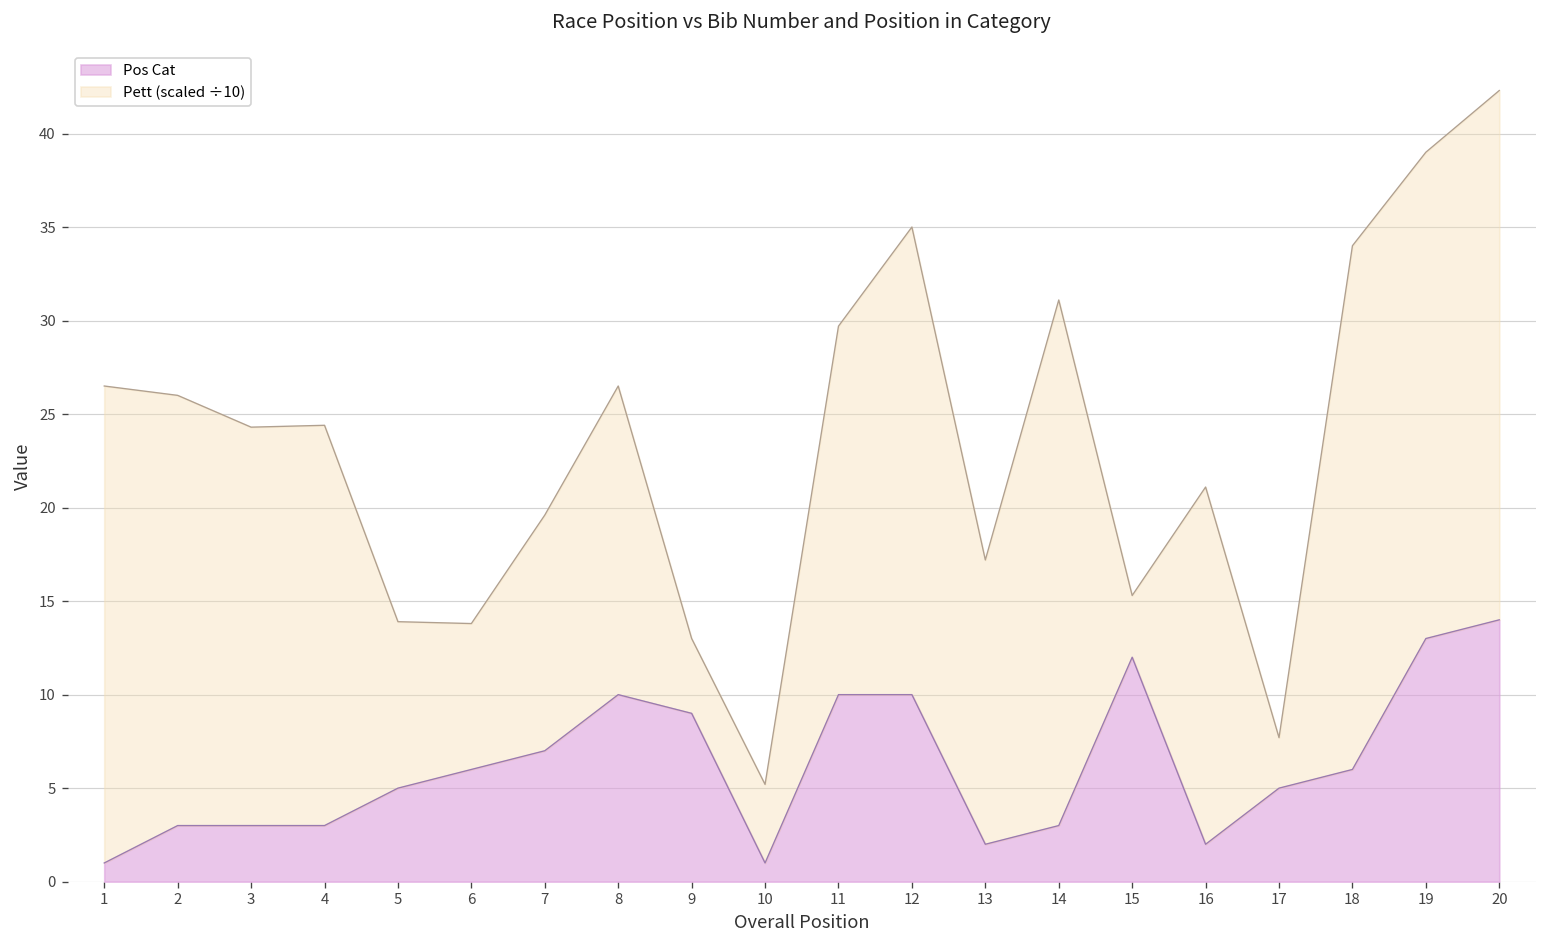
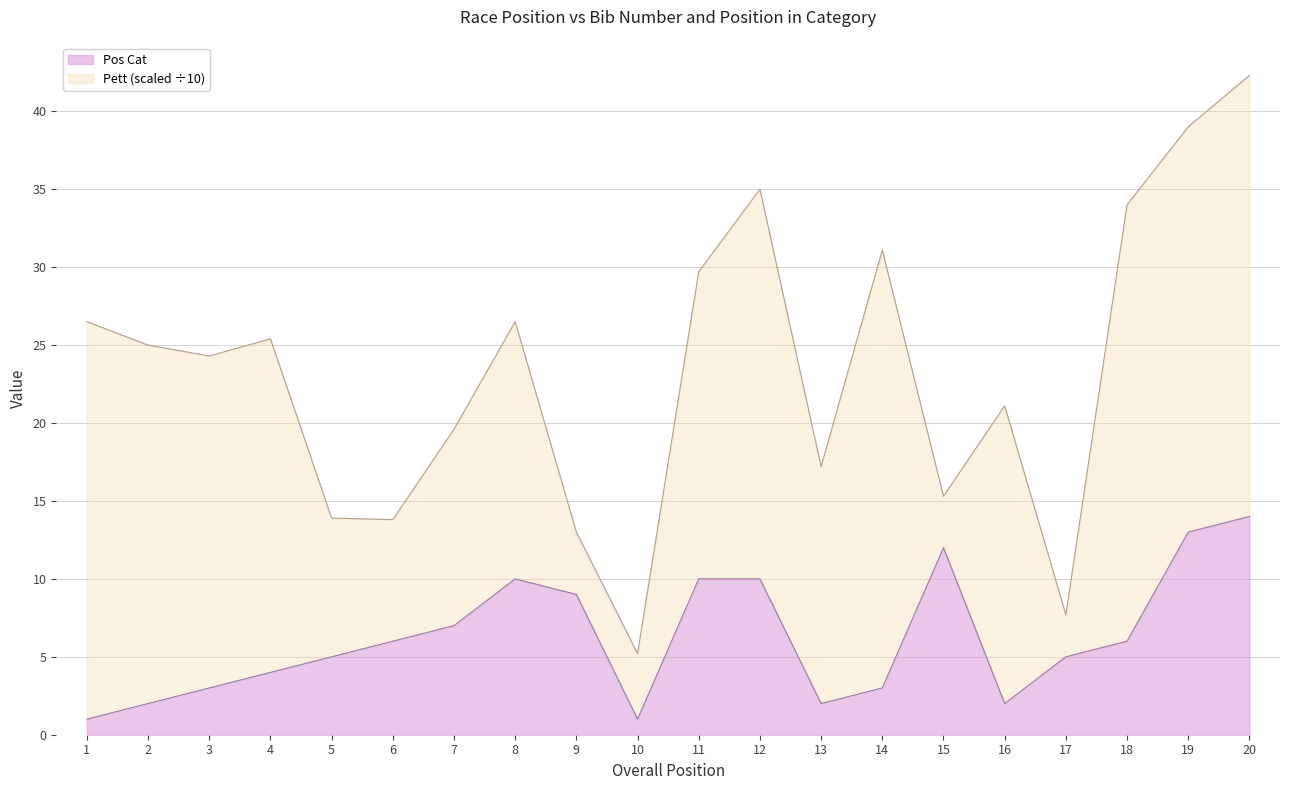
Pos Cat, 2: 3 -> 2
Pos Cat, 4: 3 -> 4
